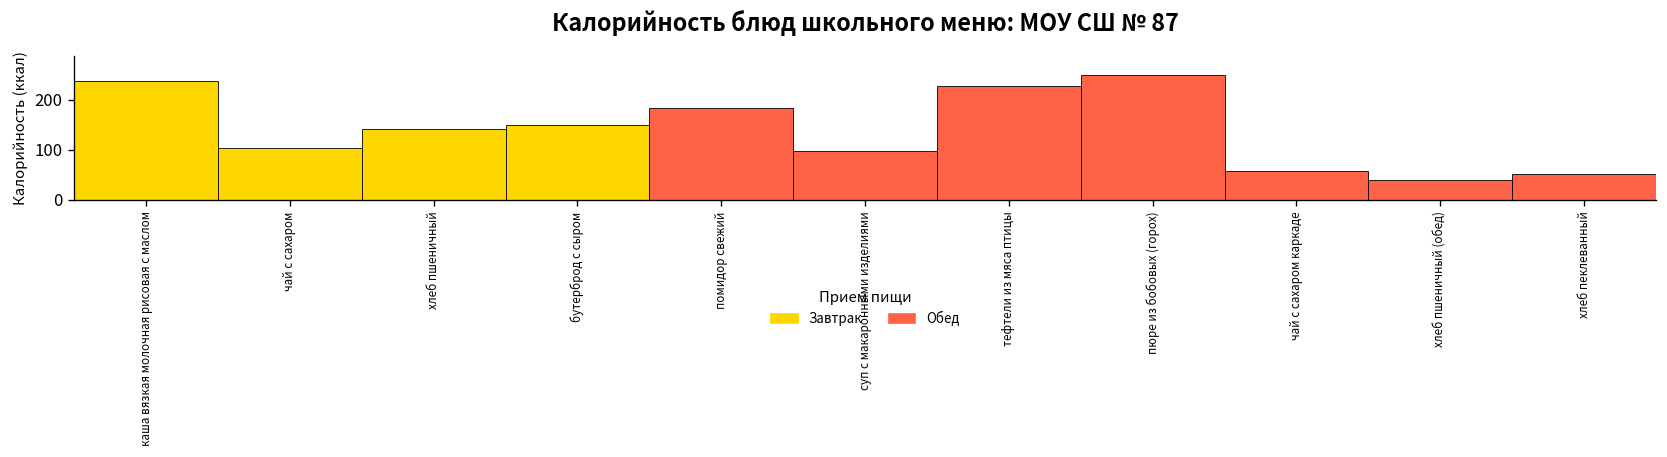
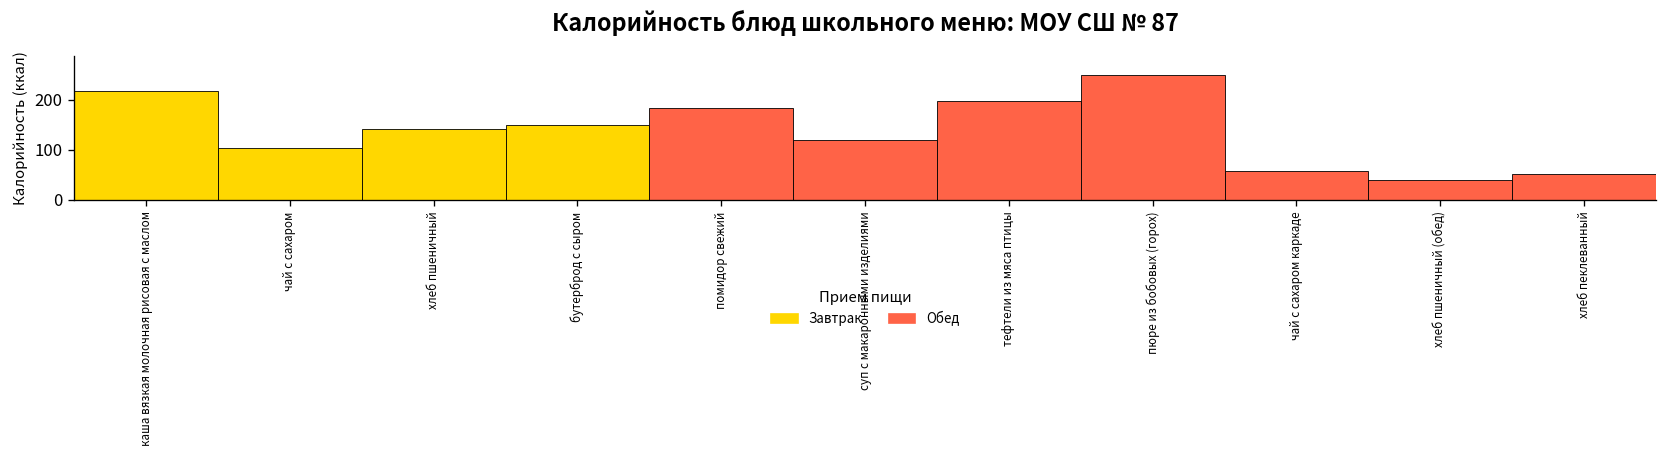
каша вязкая молочная рисовая с маслом: 240 -> 220
суп с макаронными изделиями: 100 -> 120
тефтели из мяса птицы: 230 -> 200
